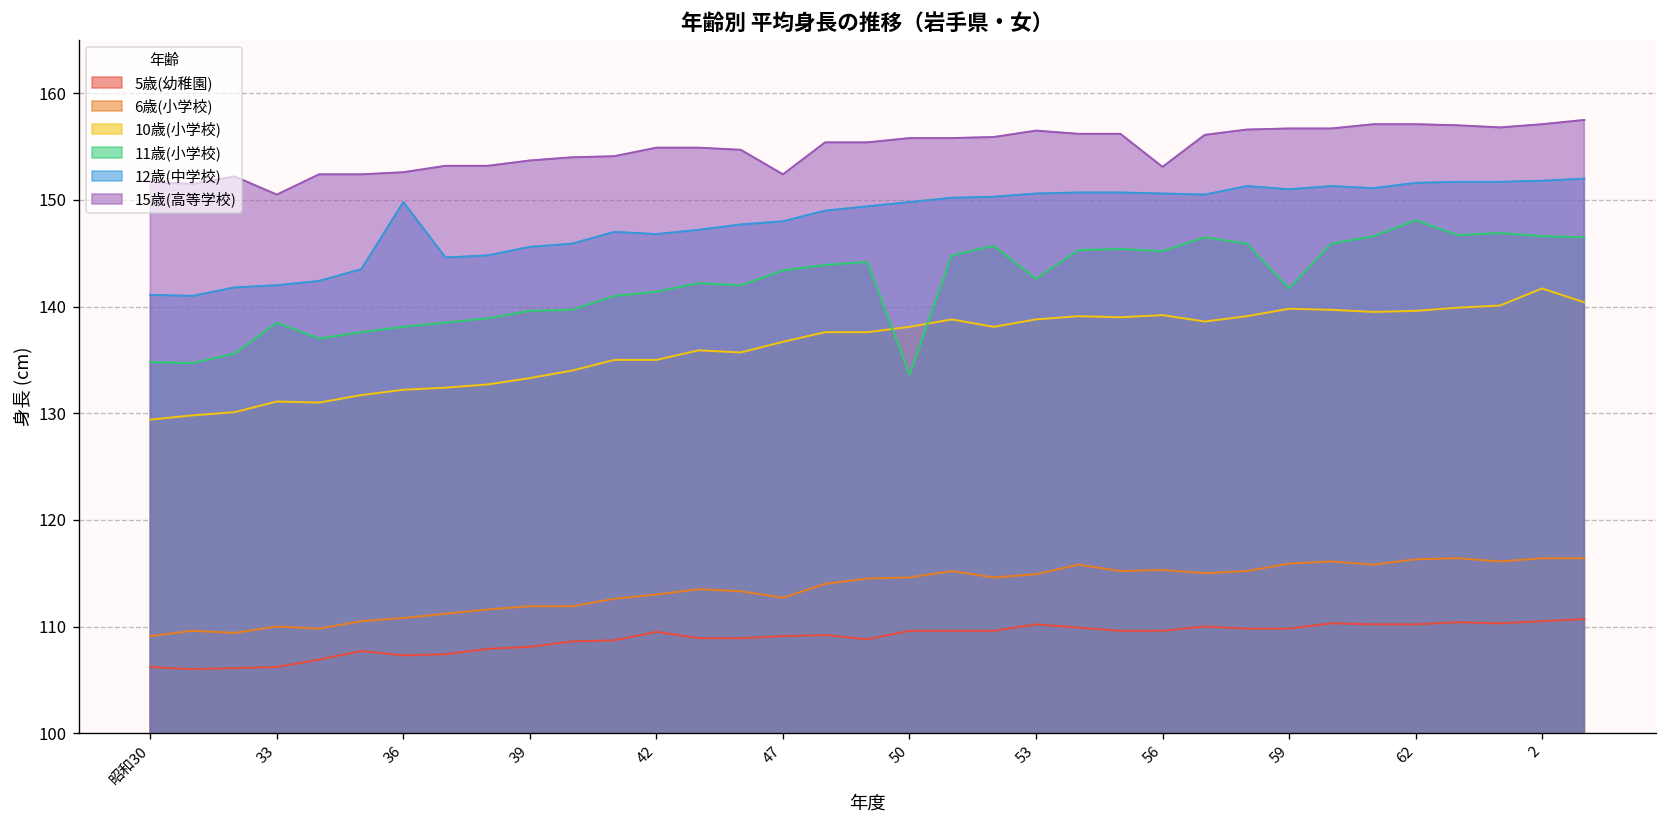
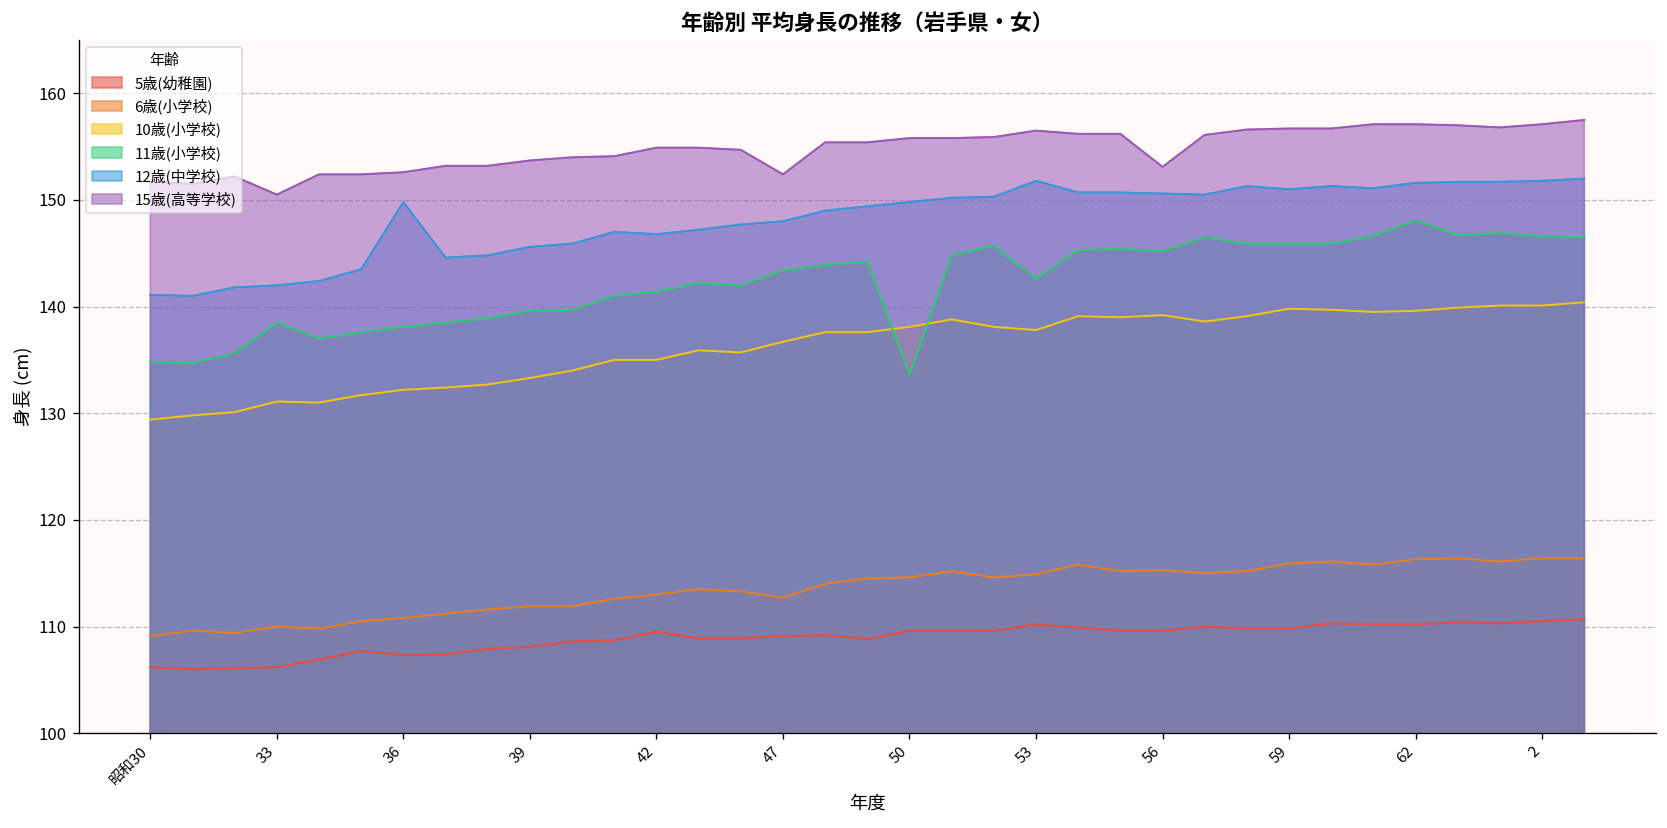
10歳(小学校), 53: 139 -> 138
12歳(中学校), 53: 151 -> 152
11歳(小学校), 59: 142 -> 146
10歳(小学校), 2: 142 -> 140
